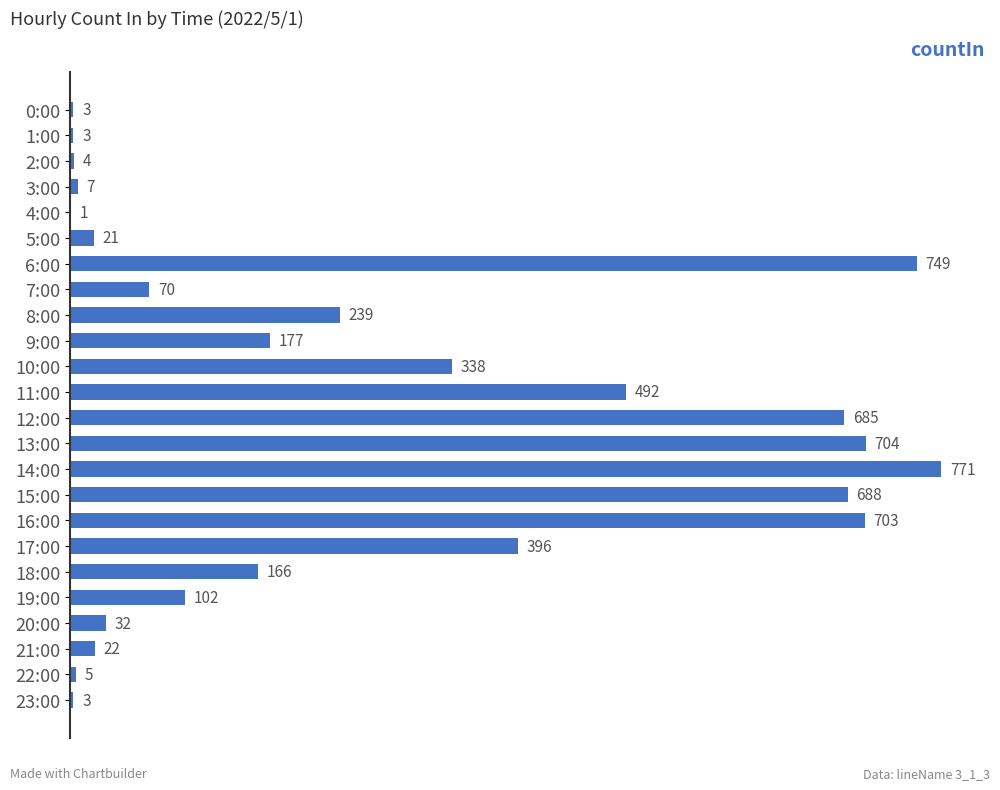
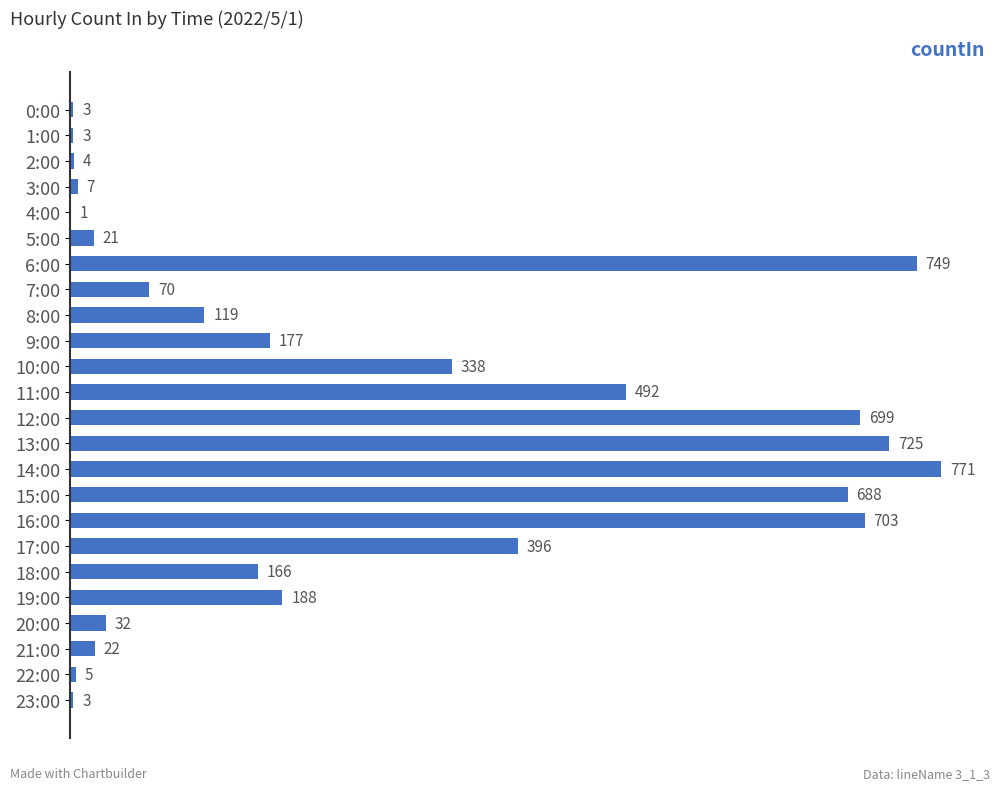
8:00: 239 -> 119
12:00: 685 -> 699
13:00: 704 -> 725
19:00: 102 -> 188
